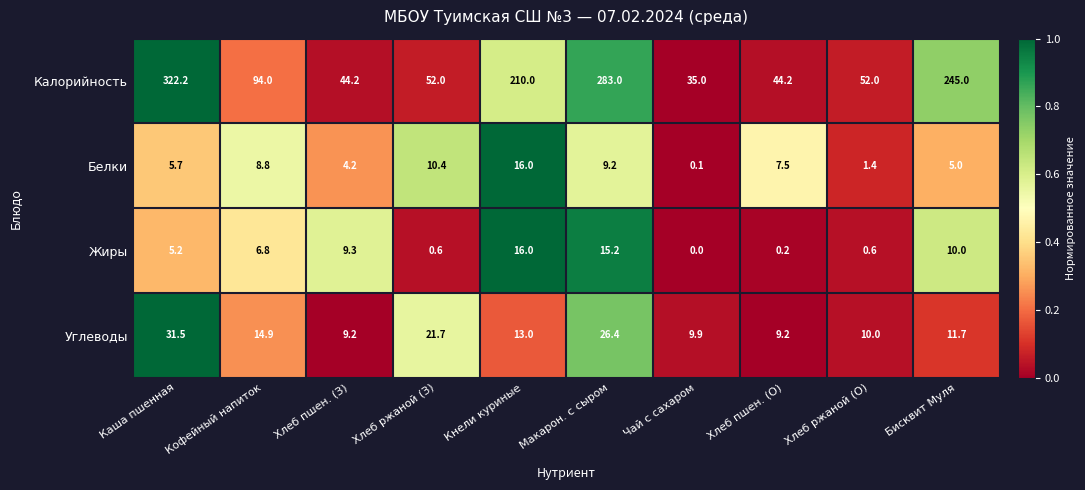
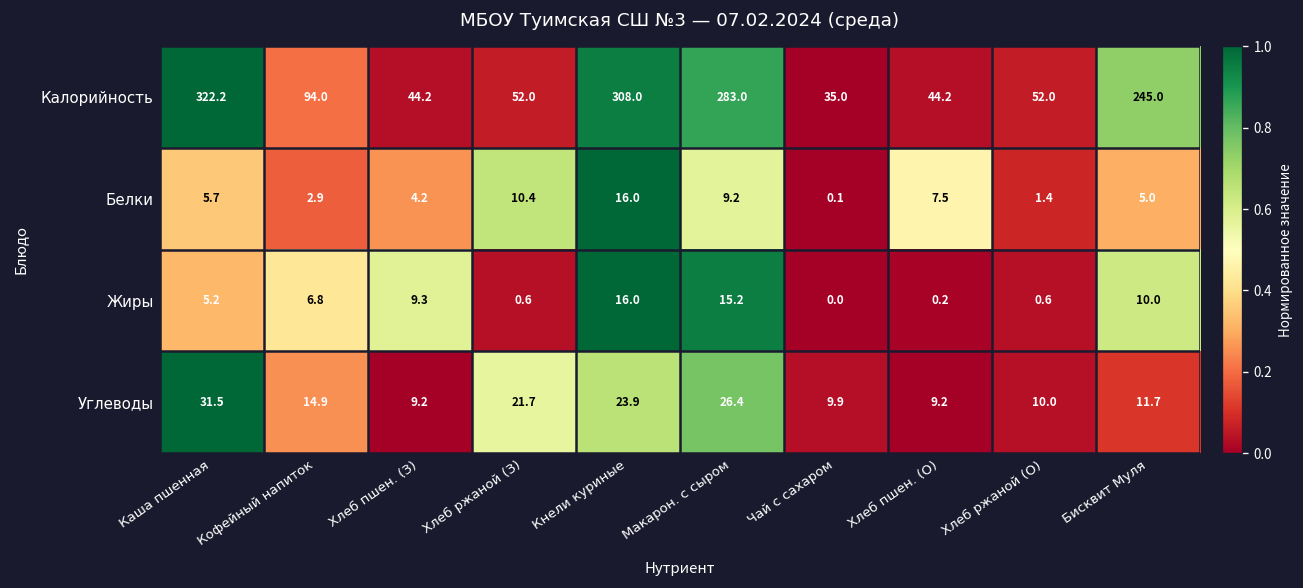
Калорийность, Кнели куриные: 210.0 -> 308.0
Белки, Кофейный напиток: 8.8 -> 2.9
Углеводы, Кнели куриные: 13.0 -> 23.9
